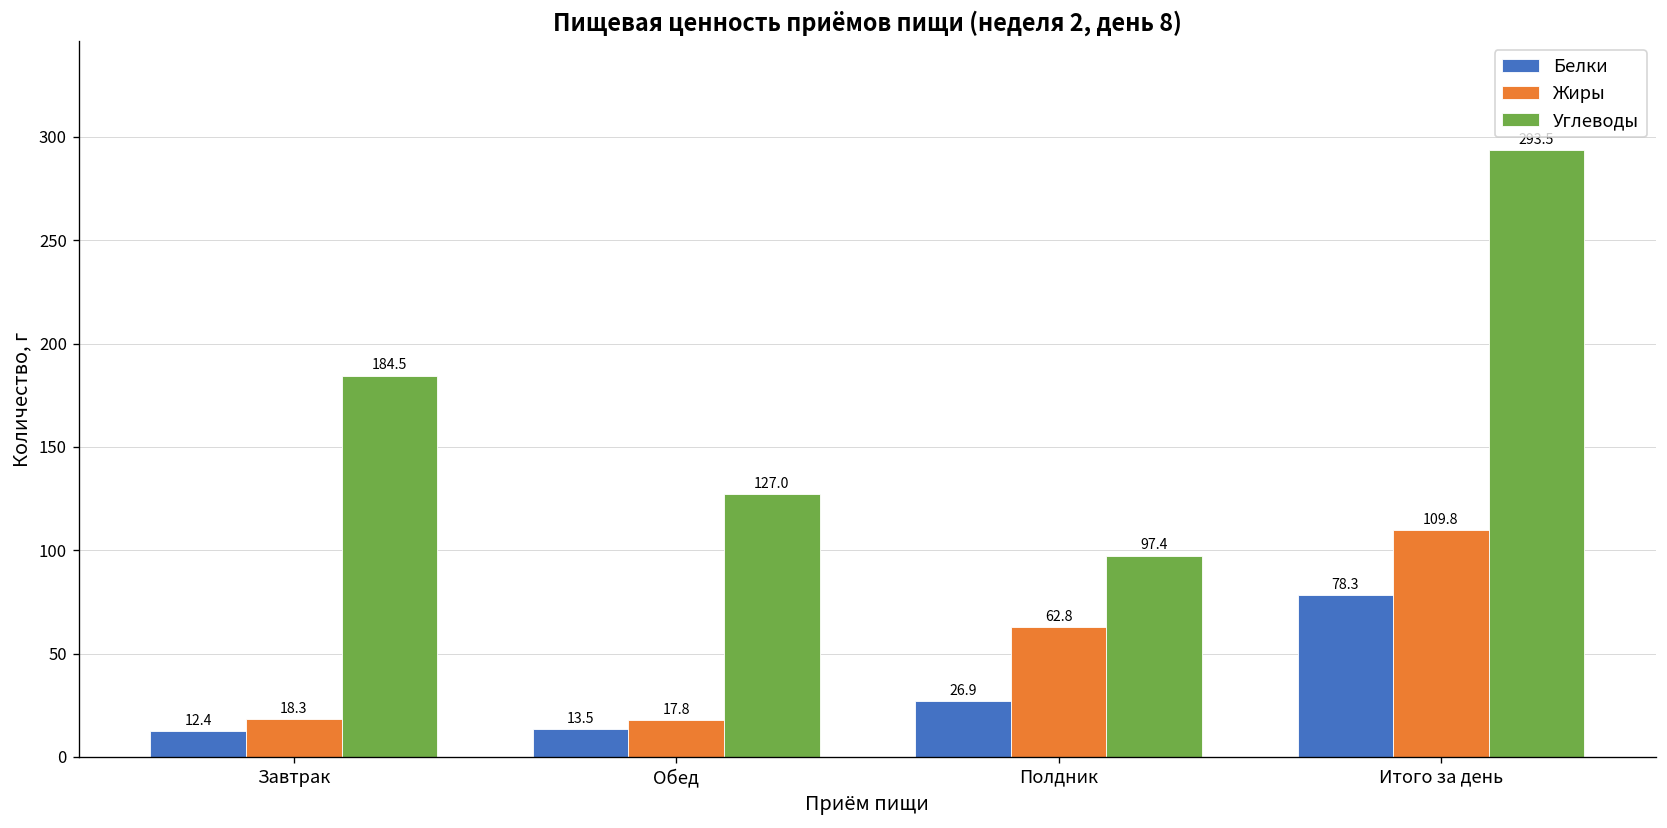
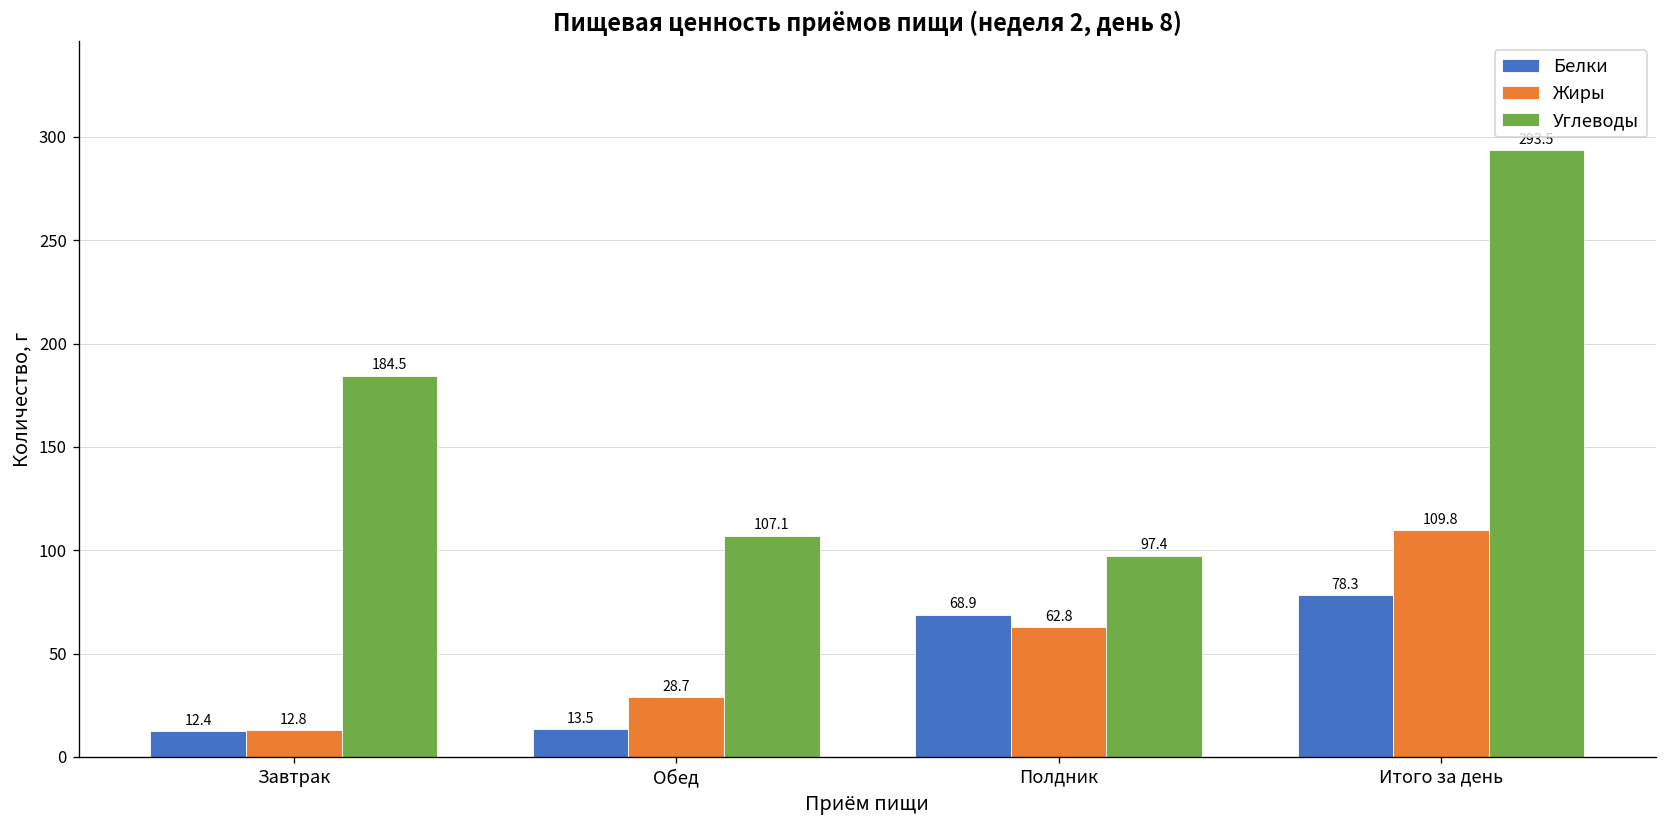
Жиры, Завтрак: 18.3 -> 12.8
Жиры, Обед: 17.8 -> 28.7
Углеводы, Обед: 127.0 -> 107.1
Белки, Полдник: 26.9 -> 68.9
